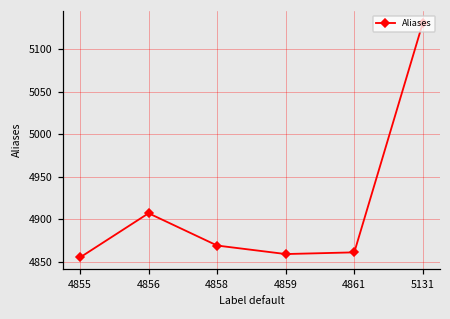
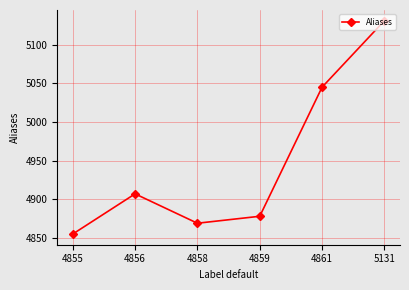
4859: 4860 -> 4880
4861: 4860 -> 5050
